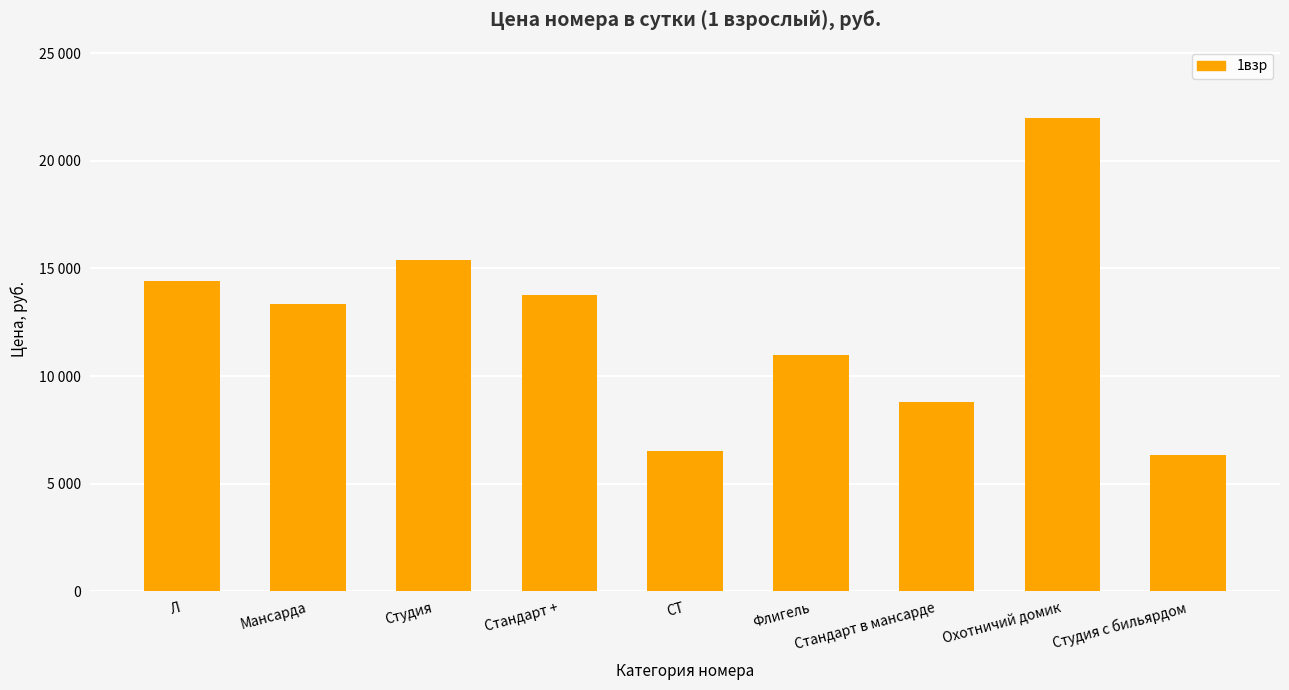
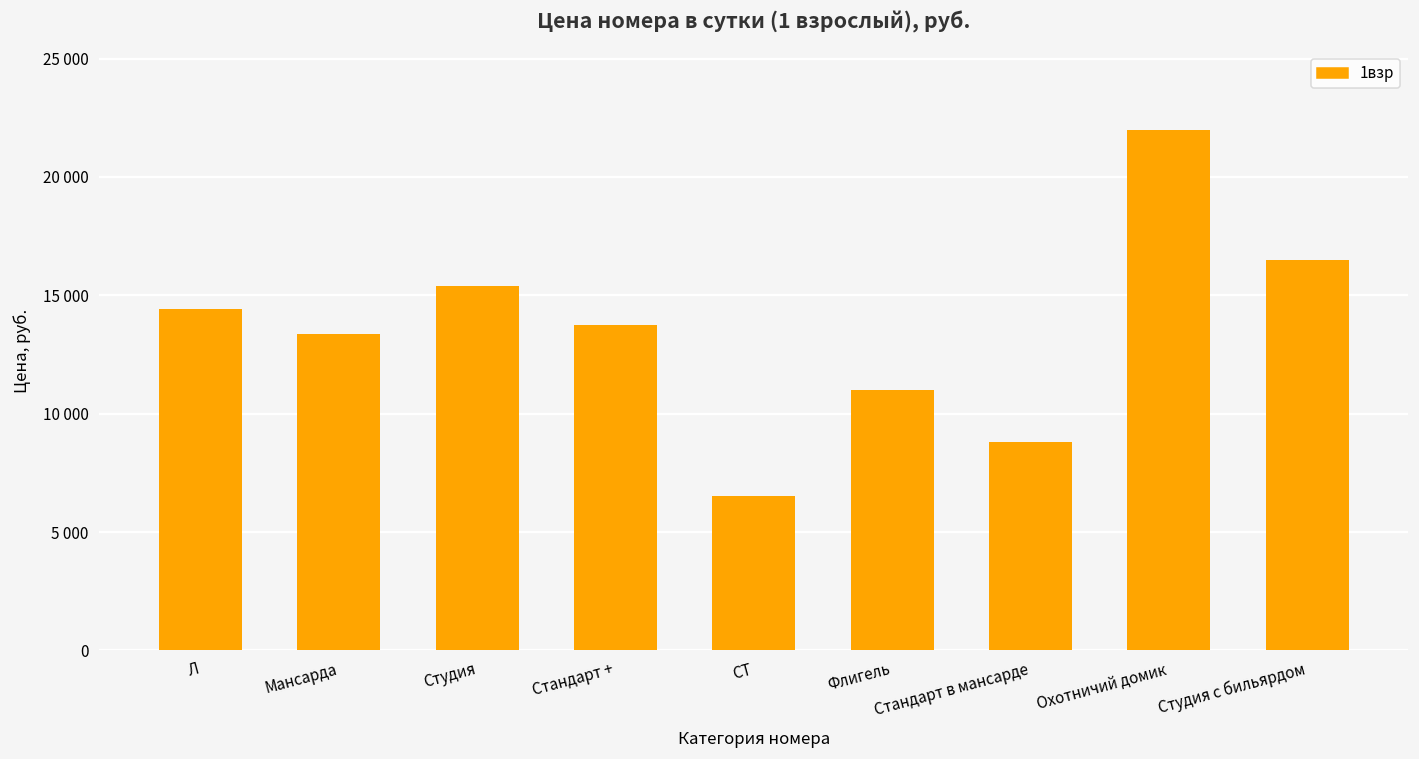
Студия с бильярдом: 6300 -> 16500
